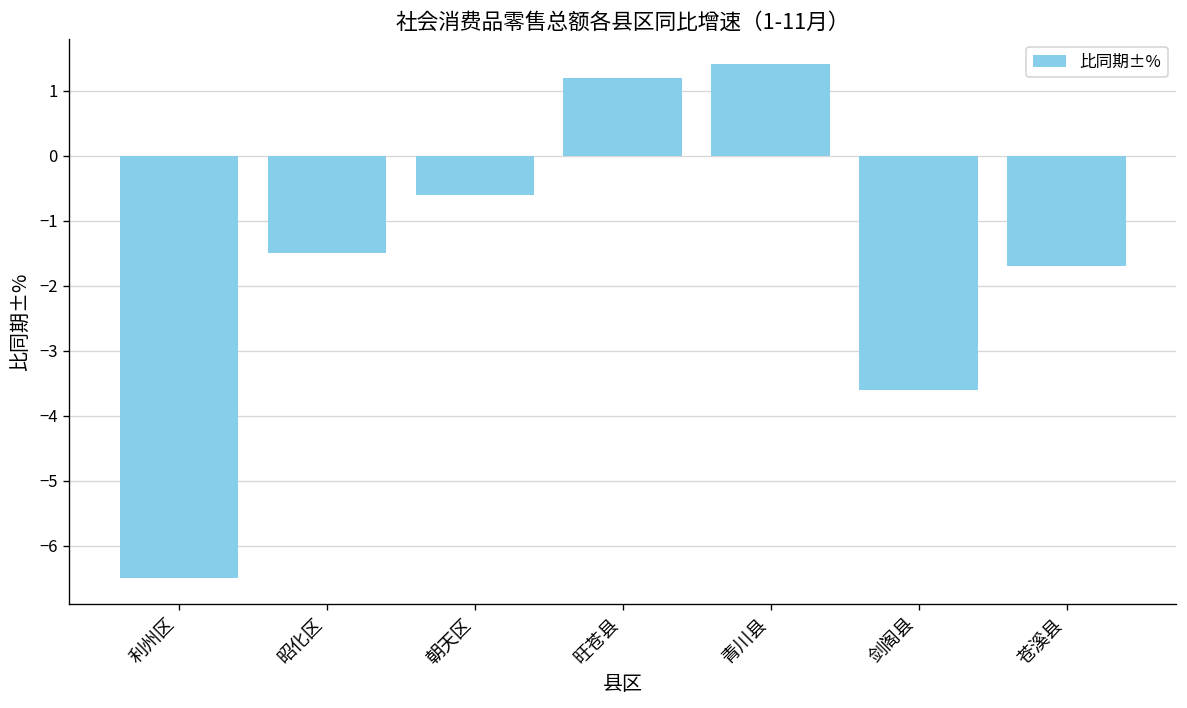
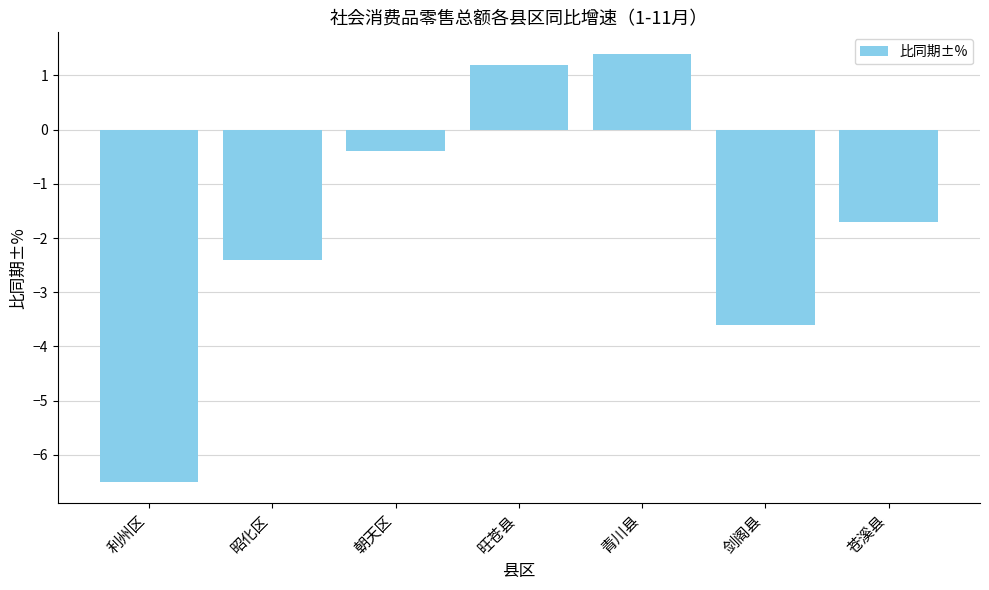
昭化区: -1.5 -> -2.4
朝天区: -0.6 -> -0.4
